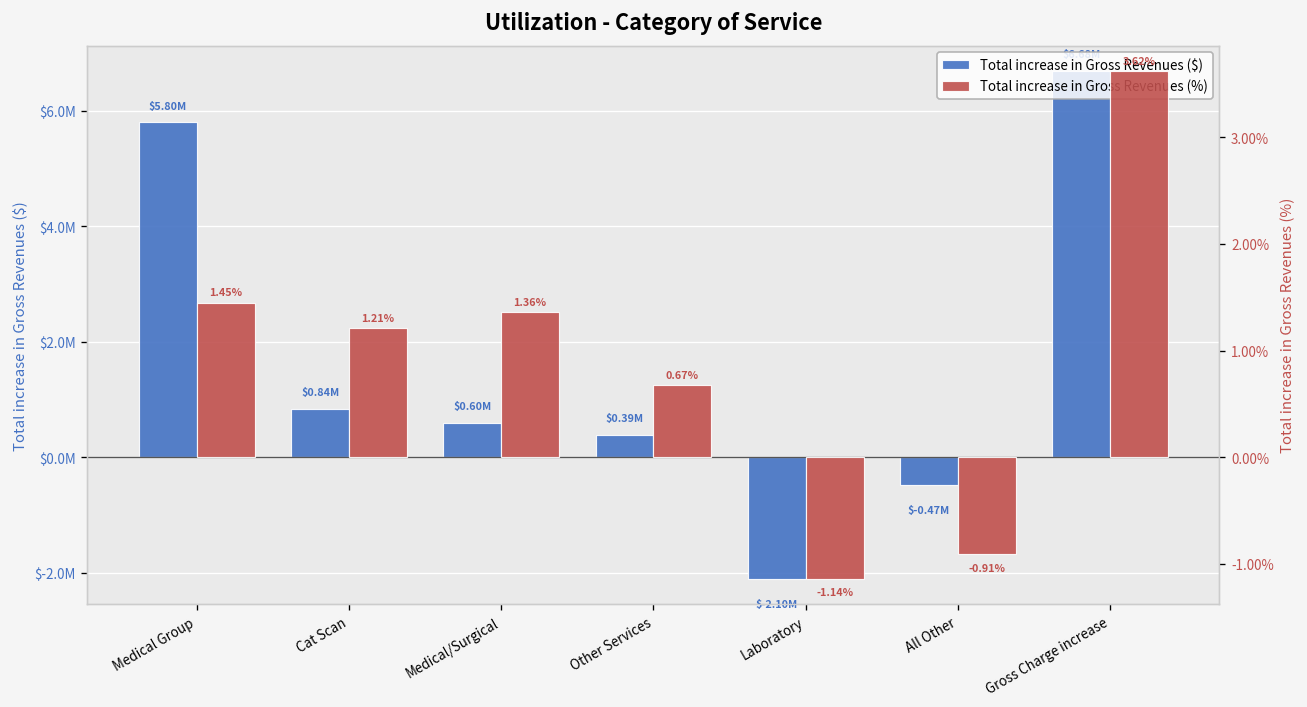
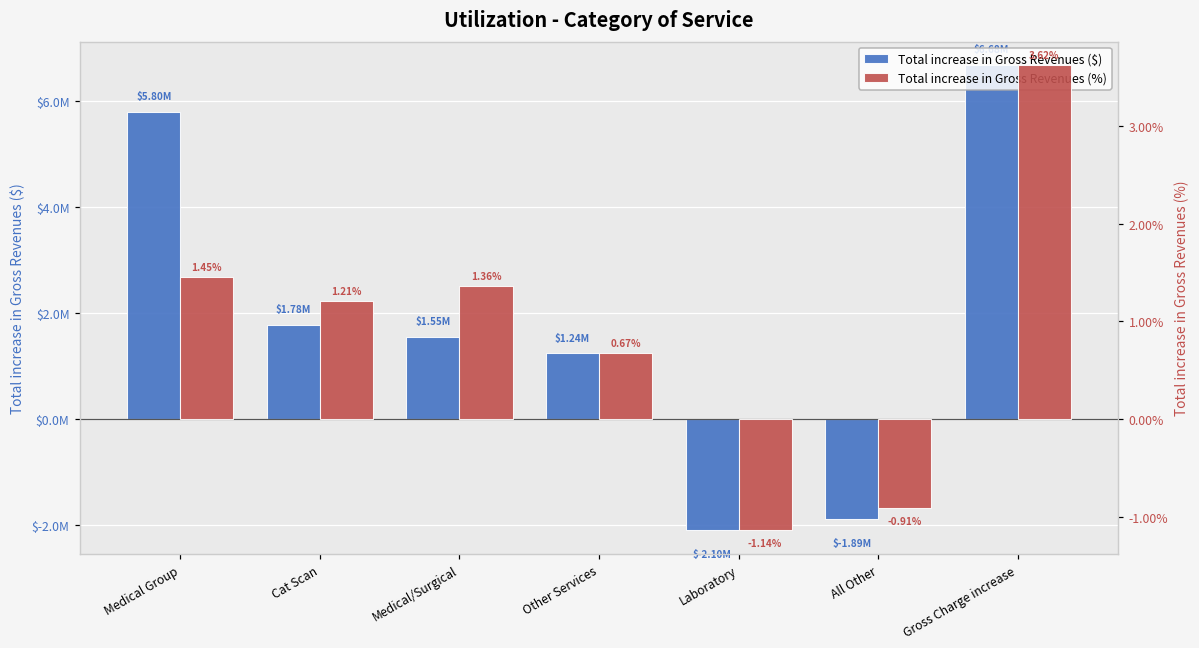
Total increase in Gross Revenues ($), Cat Scan: $0.84M -> $1.78M
Total increase in Gross Revenues ($), Medical/Surgical: $0.60M -> $1.55M
Total increase in Gross Revenues ($), Other Services: $0.39M -> $1.24M
Total increase in Gross Revenues ($), All Other: $-0.47M -> $-1.89M
